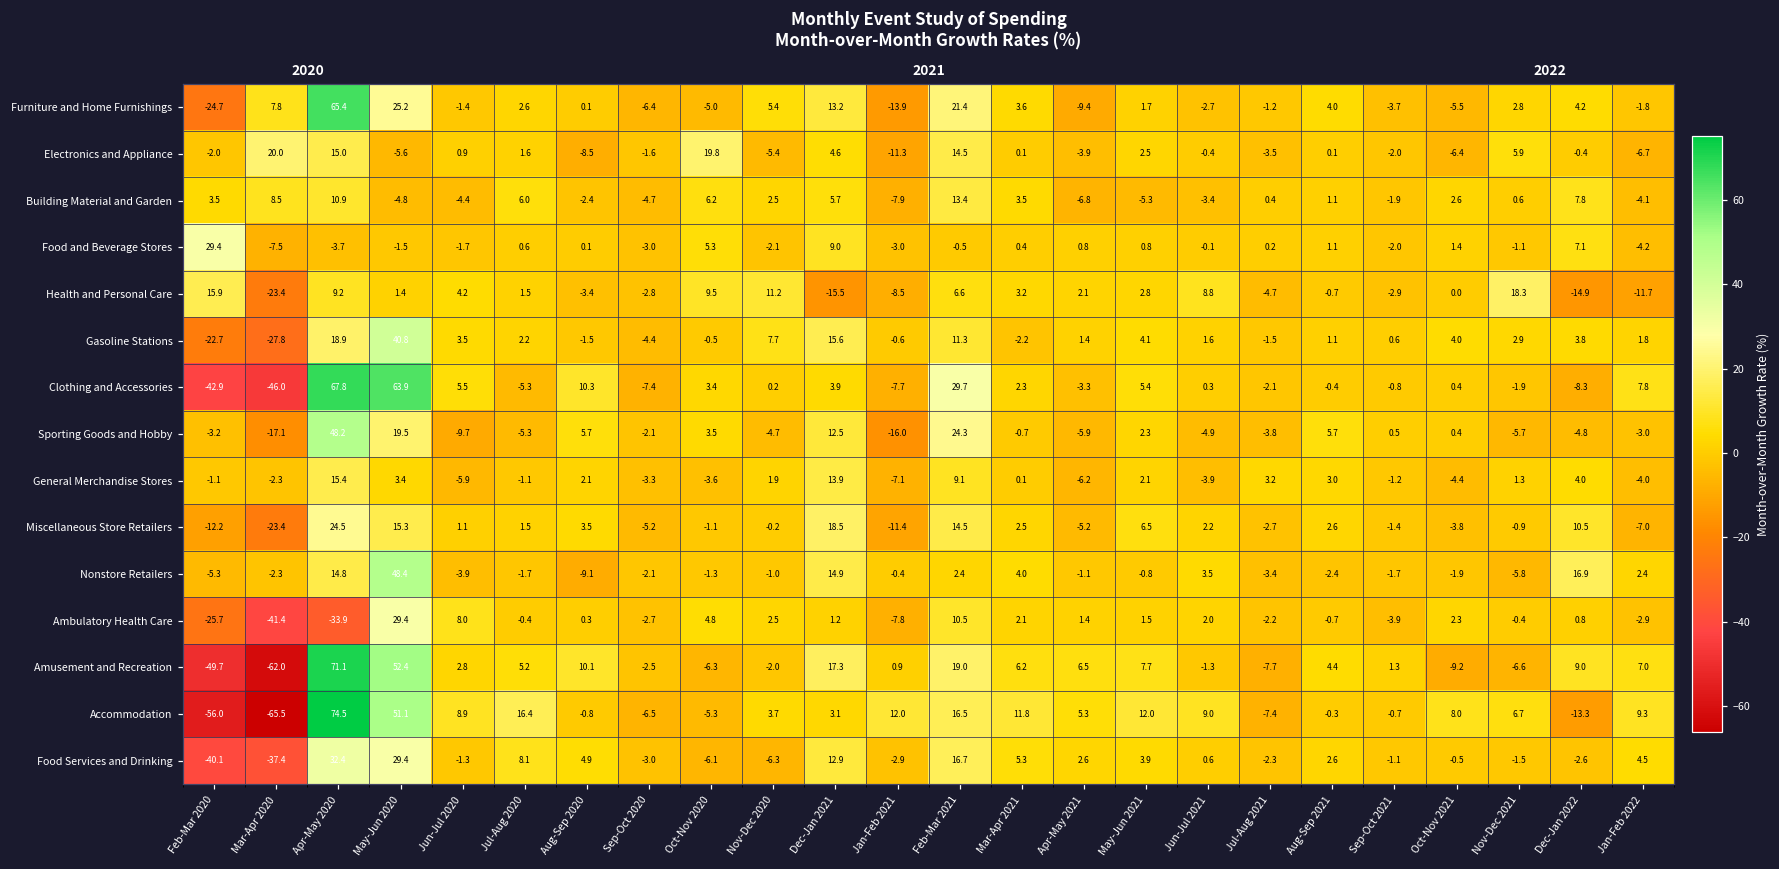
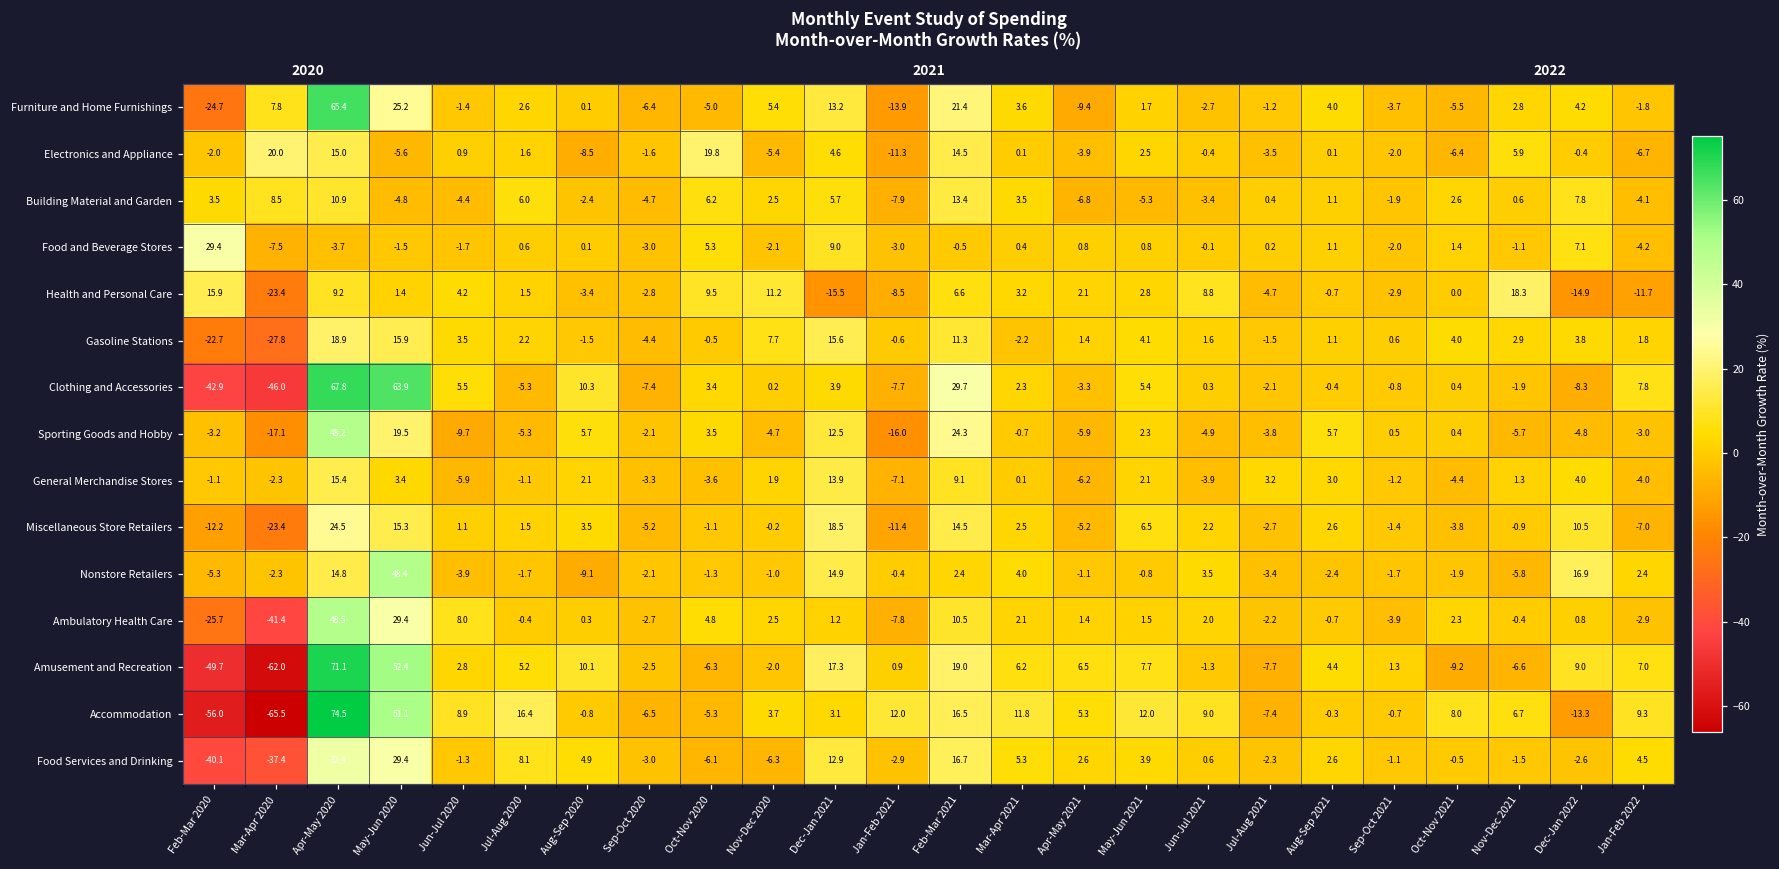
Gasoline Stations, May-Jun 2020: 40.8 -> 15.9
Ambulatory Health Care, Apr-May 2020: -33.9 -> 48.5
